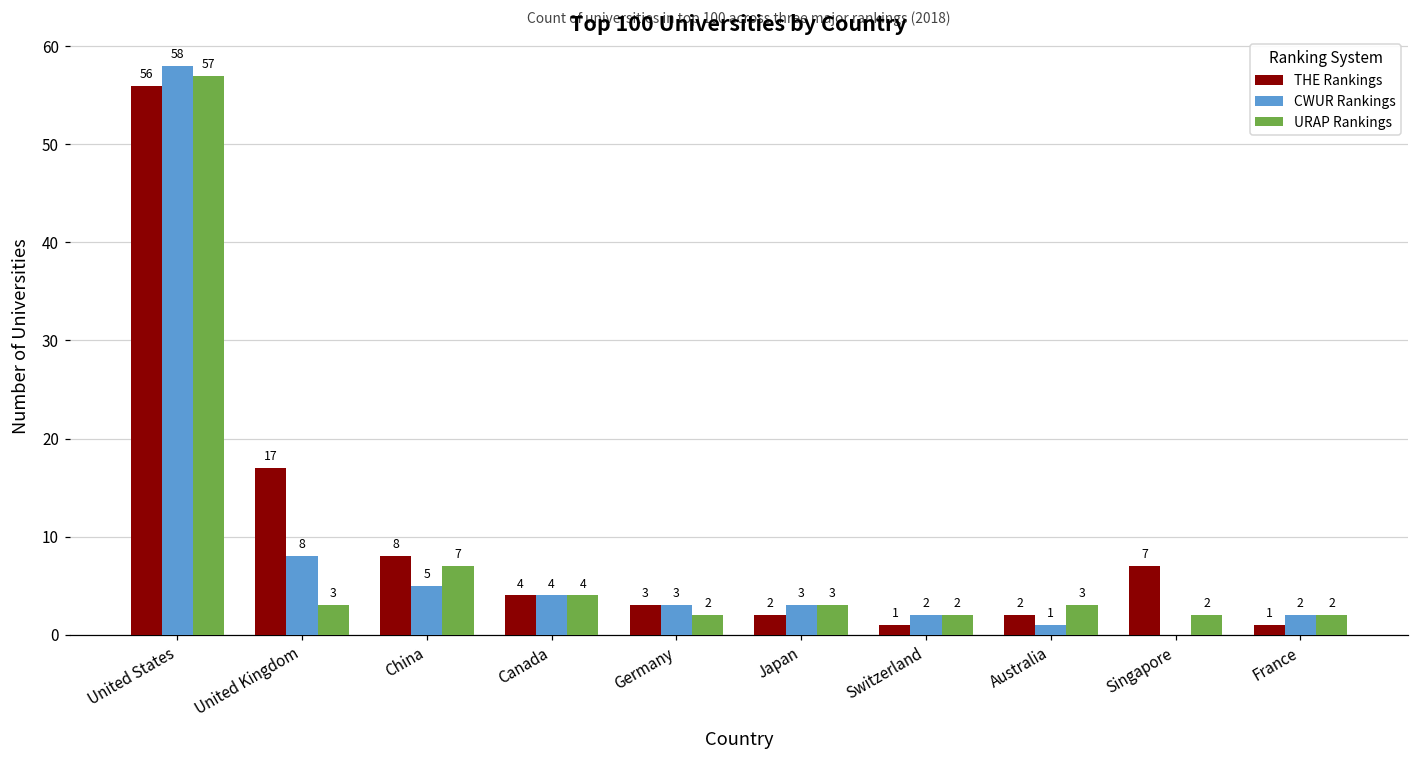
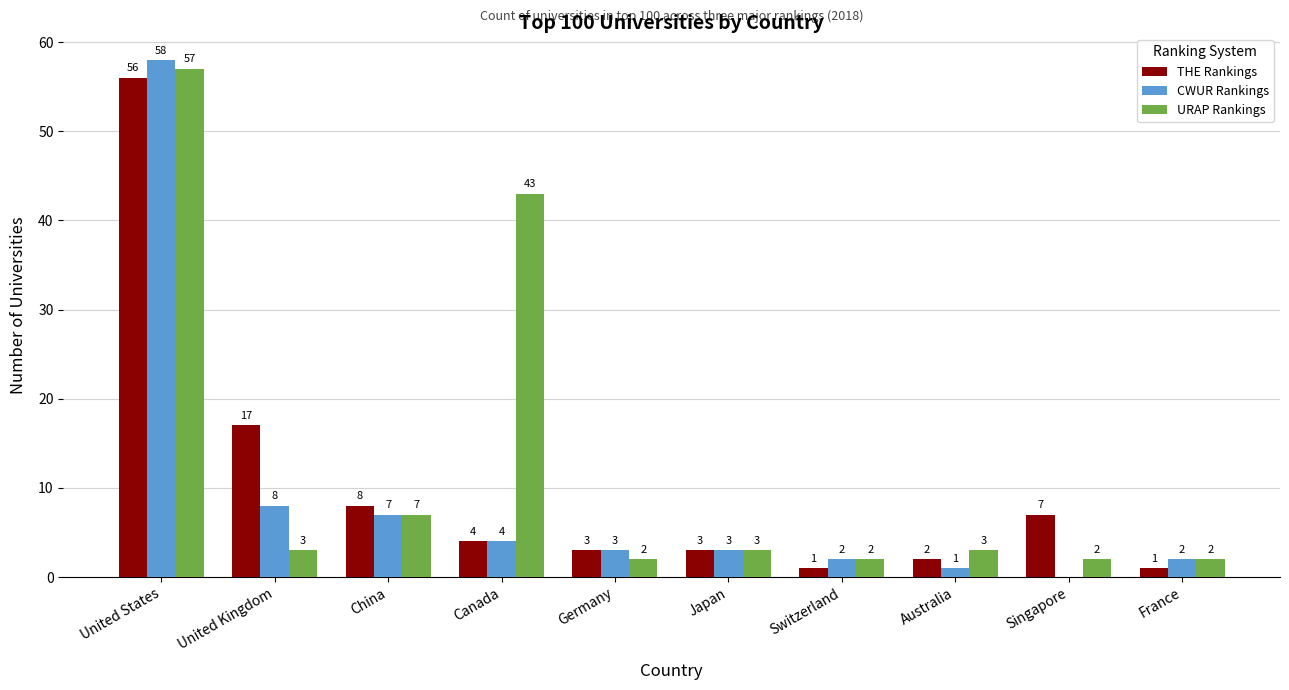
CWUR Rankings, China: 5 -> 7
URAP Rankings, Canada: 4 -> 43
THE Rankings, Japan: 2 -> 3
